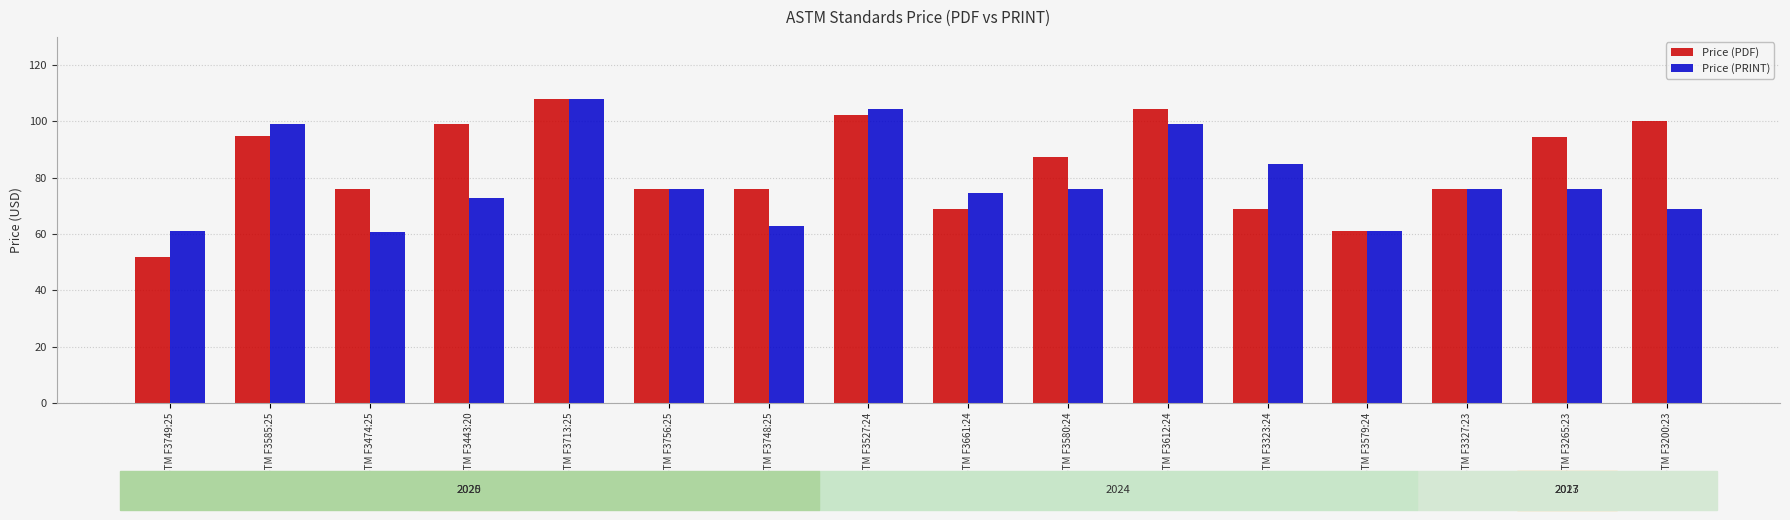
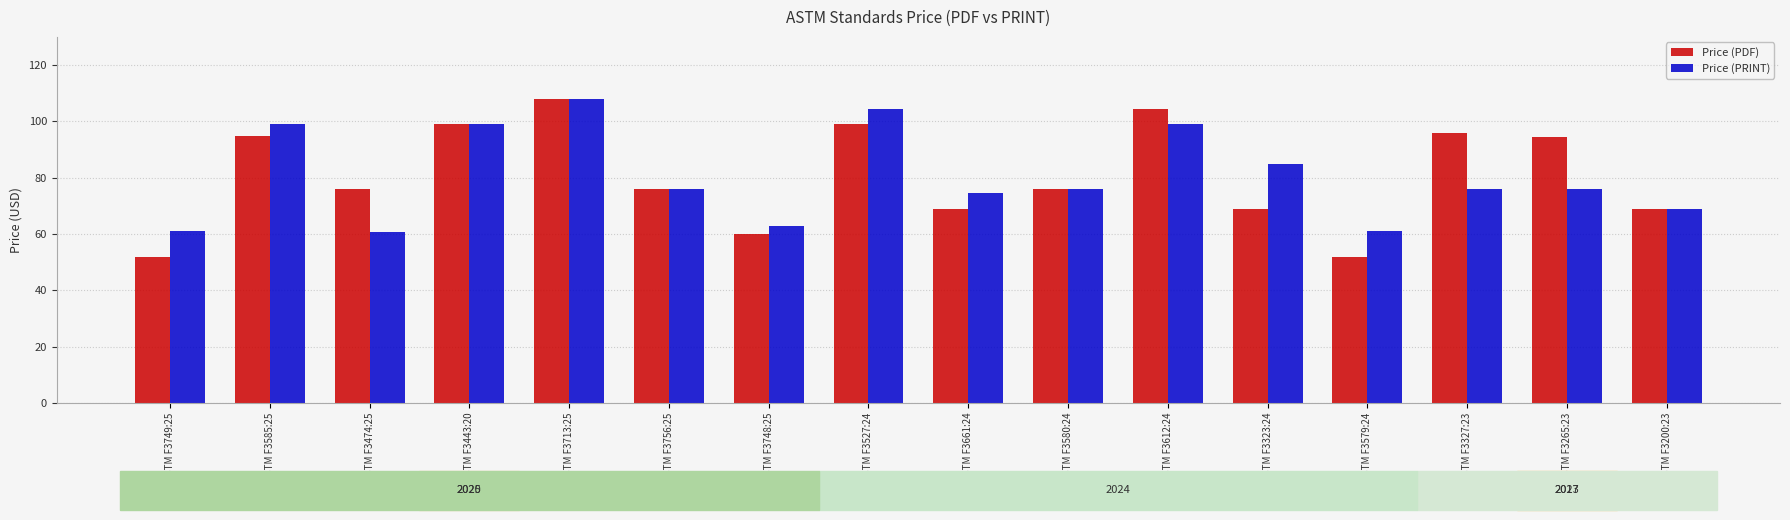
Price (PRINT), ASTM F3443:20: 73 -> 99
Price (PDF), ASTM F3748:25: 76 -> 60
Price (PDF), ASTM F3527:24: 102 -> 99
Price (PDF), ASTM F3580:24: 88 -> 76
Price (PDF), ASTM F3579:24: 61 -> 52
Price (PDF), ASTM F3327:23: 76 -> 96
Price (PDF), ASTM F3200:23: 100 -> 69
